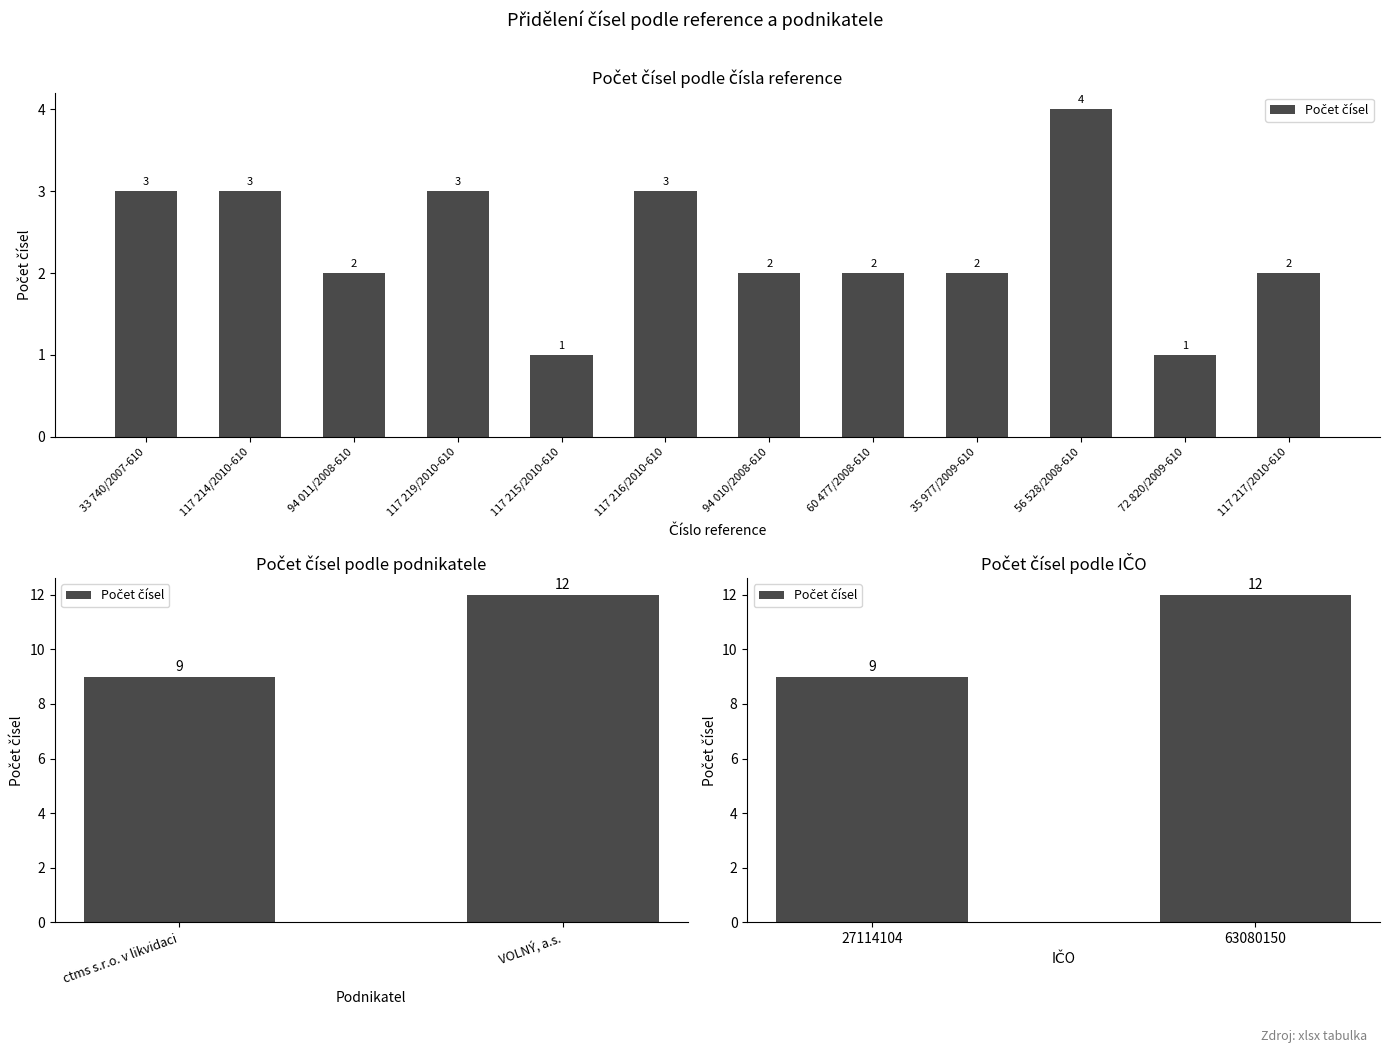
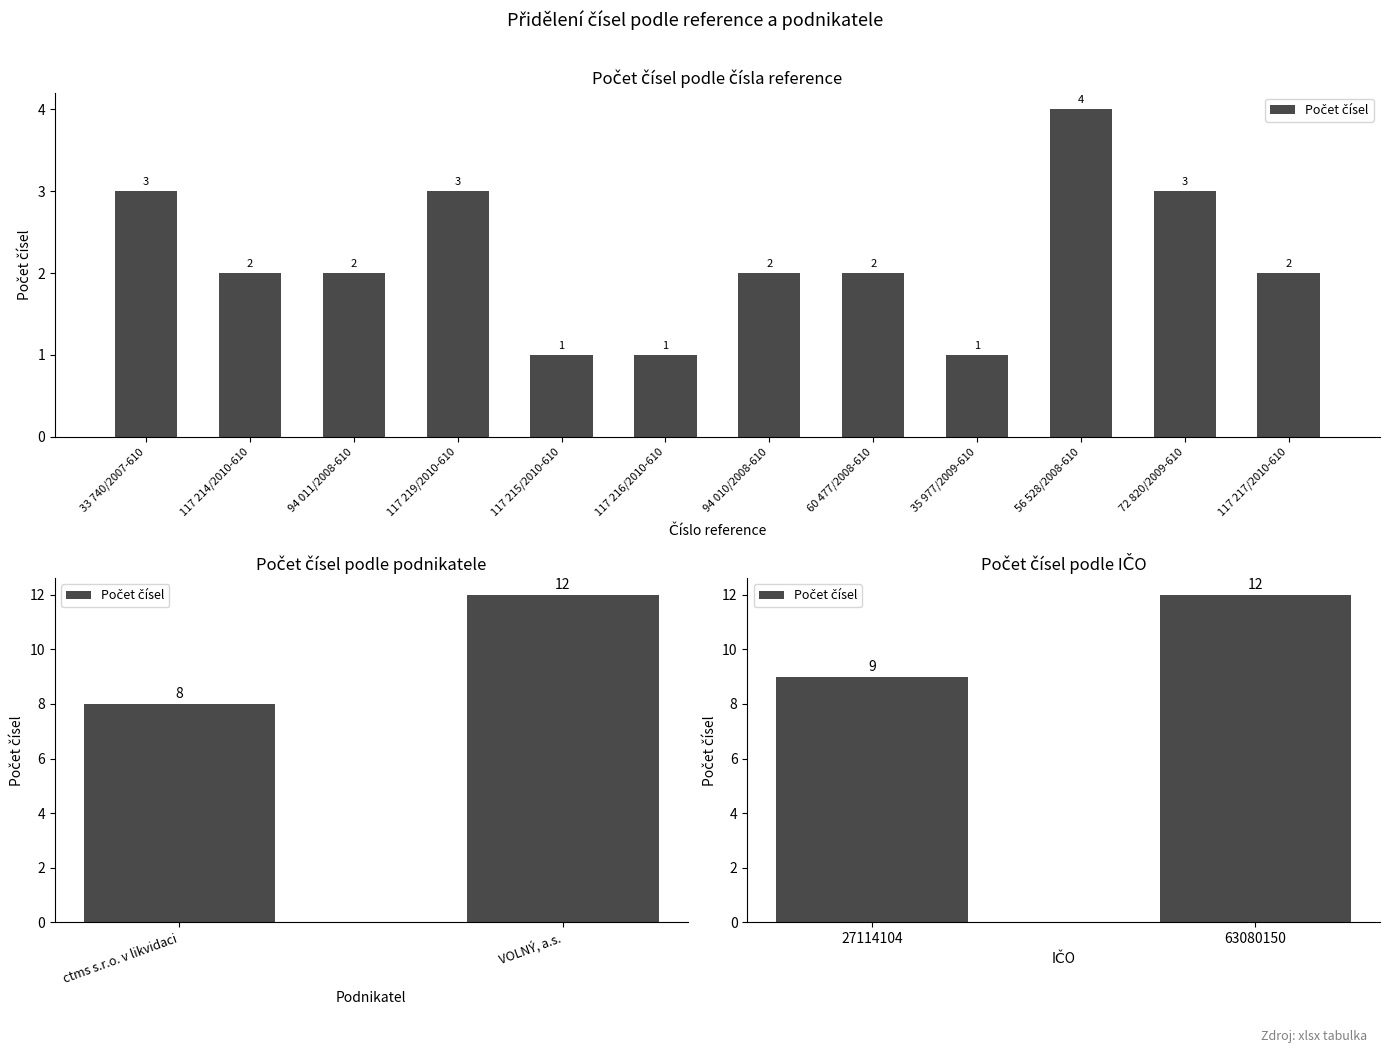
Počet čísel podle čísla reference, 117 214/2010-610: 3 -> 2
Počet čísel podle čísla reference, 117 216/2010-610: 3 -> 1
Počet čísel podle čísla reference, 35 977/2009-610: 2 -> 1
Počet čísel podle čísla reference, 72 820/2009-610: 1 -> 3
Počet čísel podle podnikatele, ctms s.r.o. v likvidaci: 9 -> 8
